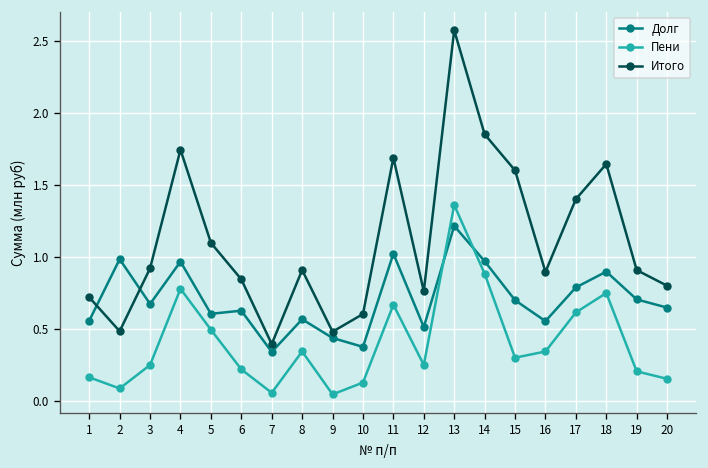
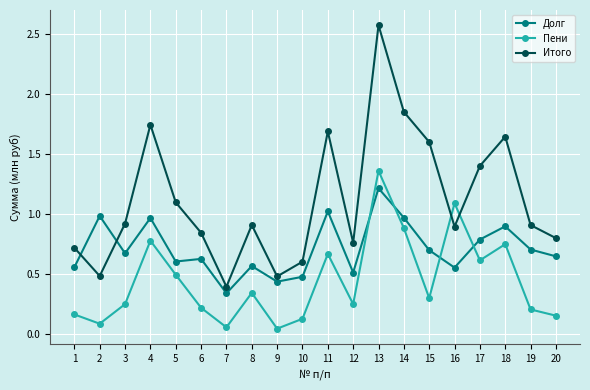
Долг, 10: 0.37 -> 0.48
Пени, 16: 0.34 -> 1.09
